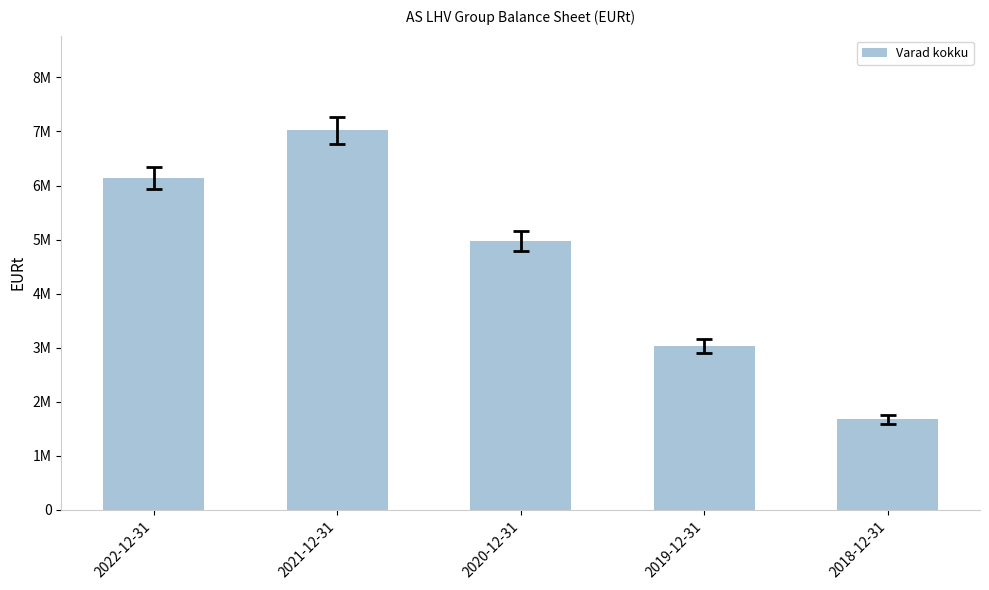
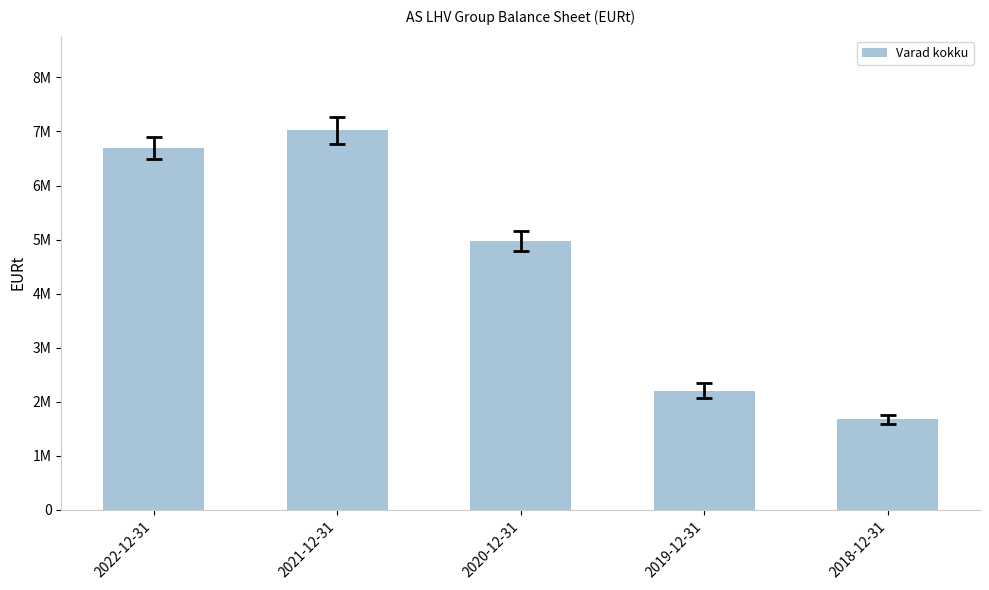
Varad kokku, 2022-12-31: 6100000 -> 6700000
Varad kokku, 2019-12-31: 3000000 -> 2200000
